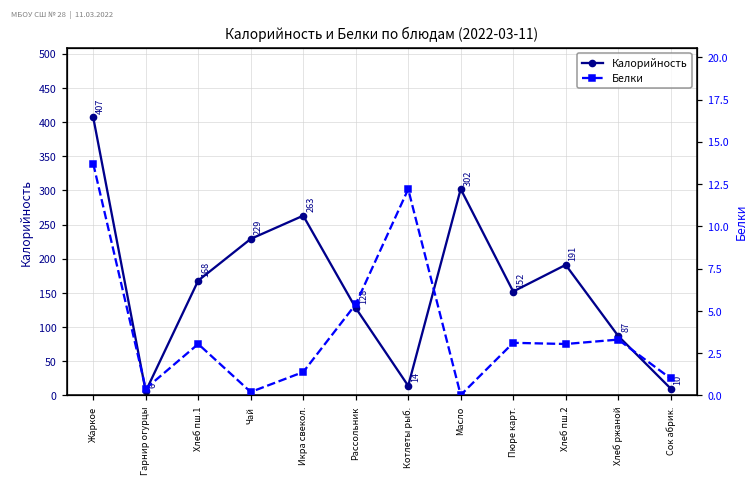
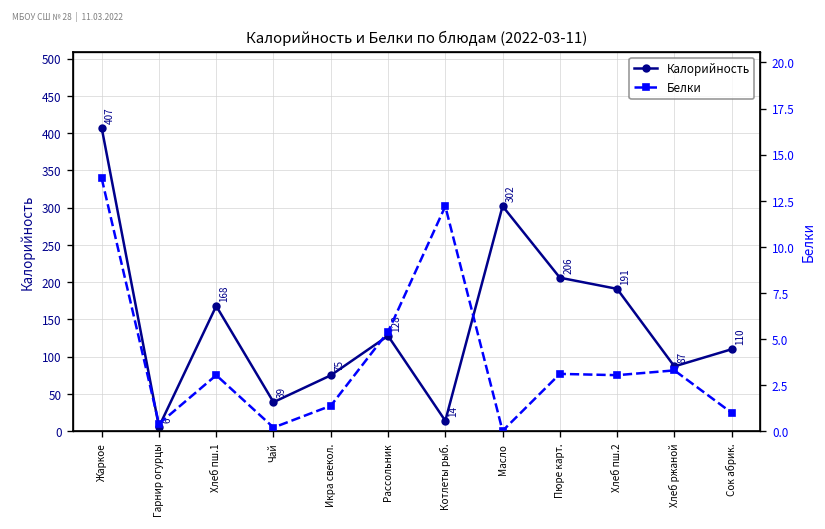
Калорийность, Чай: 229 -> 39
Калорийность, Икра свекол.: 263 -> 75
Калорийность, Пюре карт.: 152 -> 206
Калорийность, Сок абрик.: 10 -> 110
